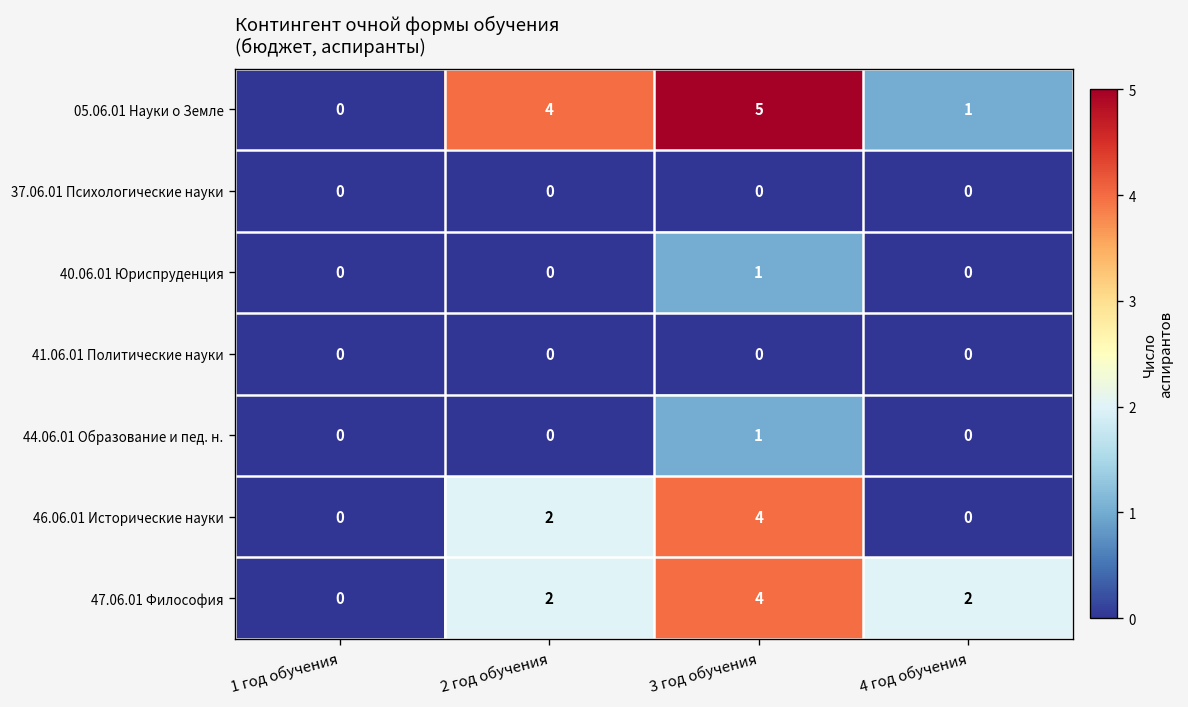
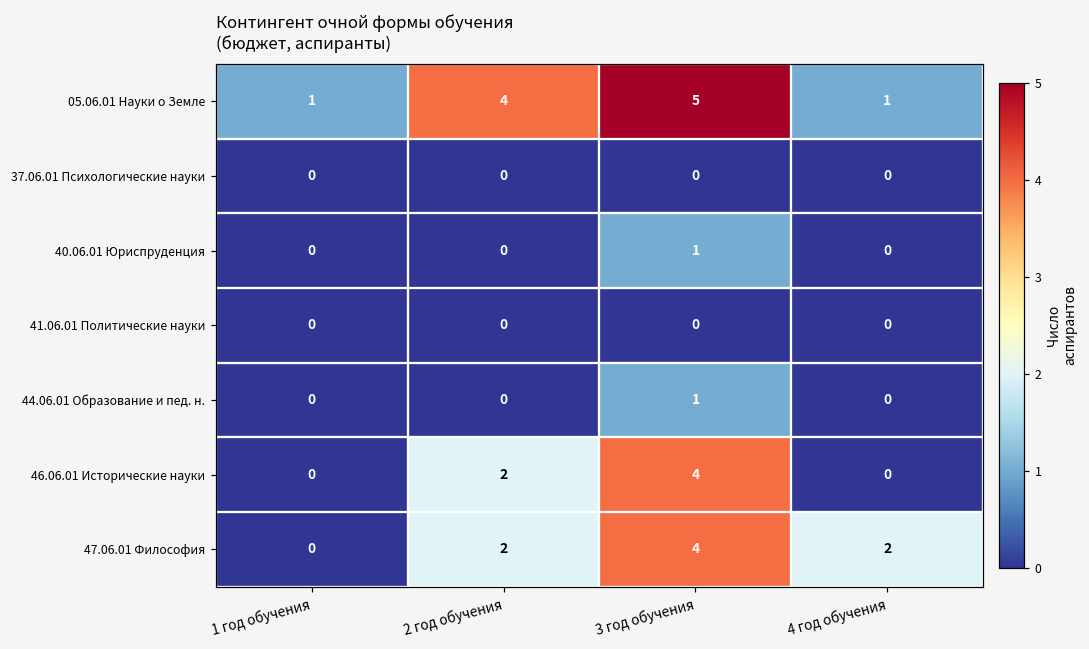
05.06.01 Науки о Земле, 1 год обучения: 0 -> 1
